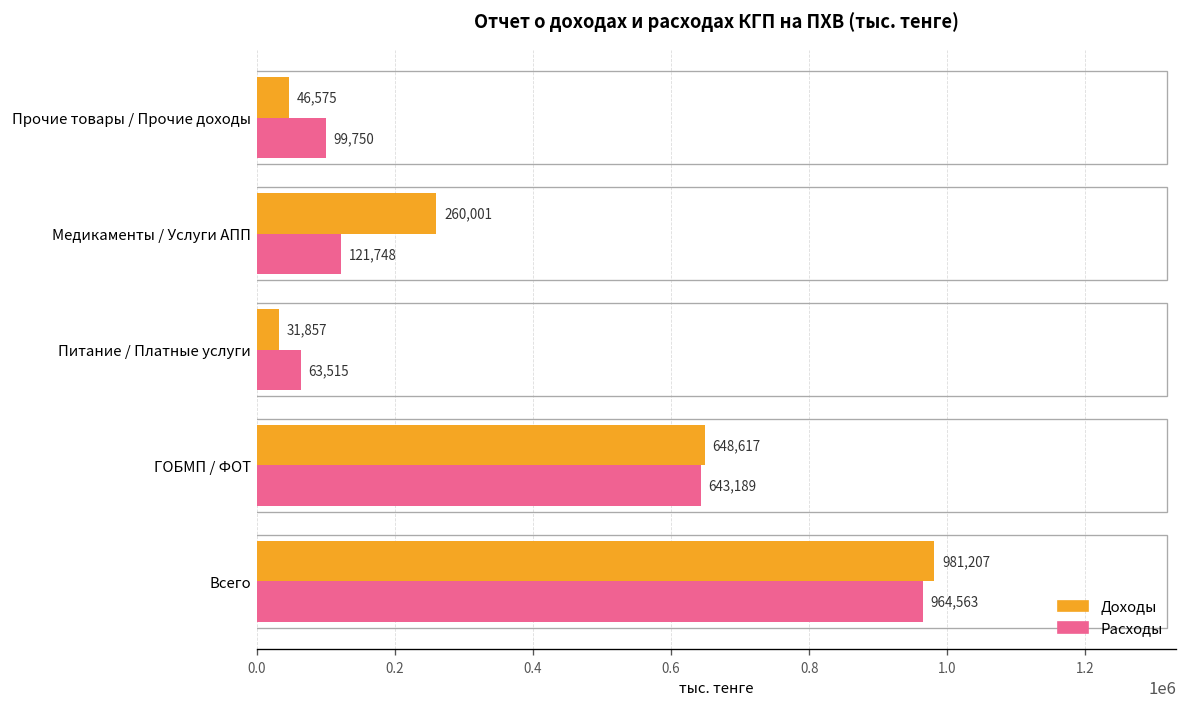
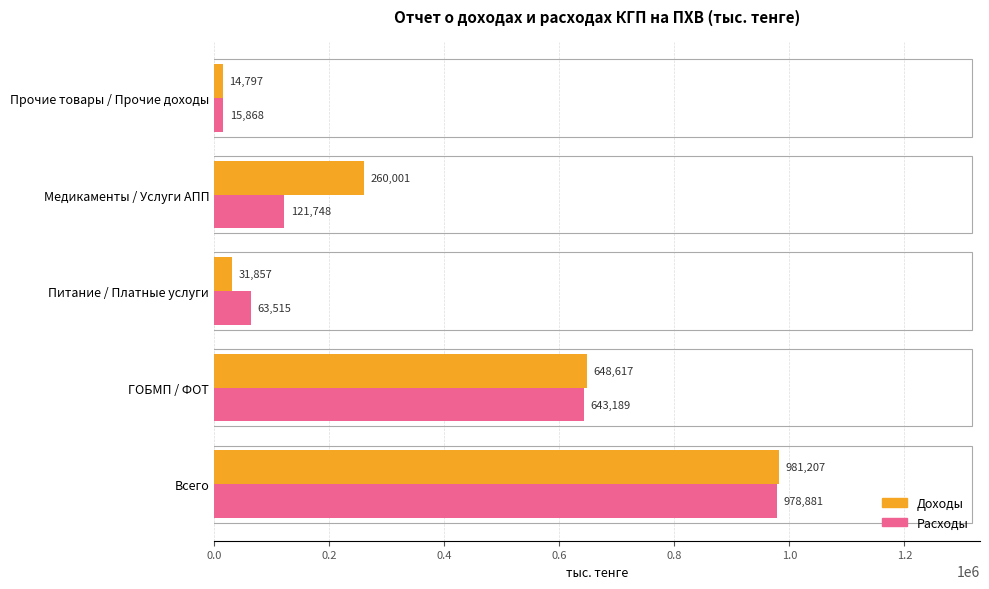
Доходы, Прочие товары / Прочие доходы: 46,575 -> 14,797
Расходы, Прочие товары / Прочие доходы: 99,750 -> 15,868
Расходы, Всего: 964,563 -> 978,881
